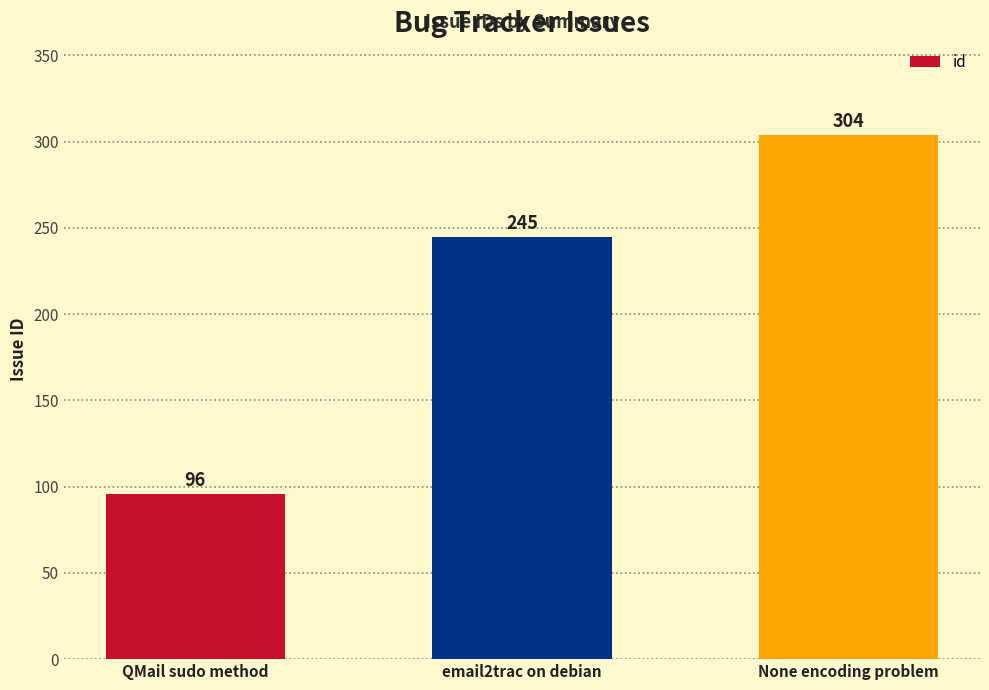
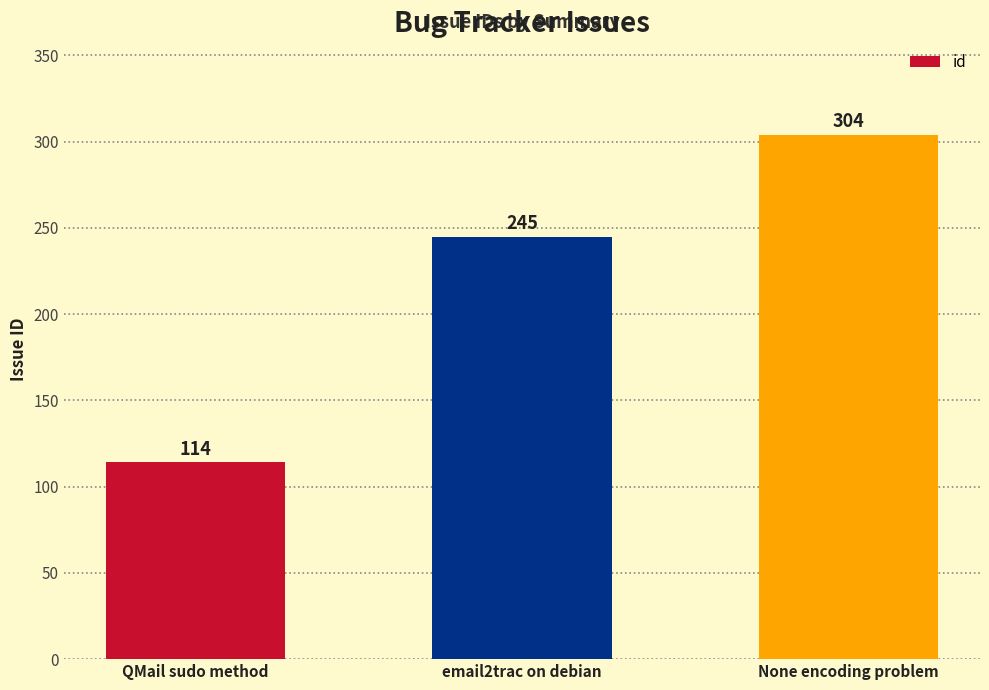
QMail sudo method: 96 -> 114
